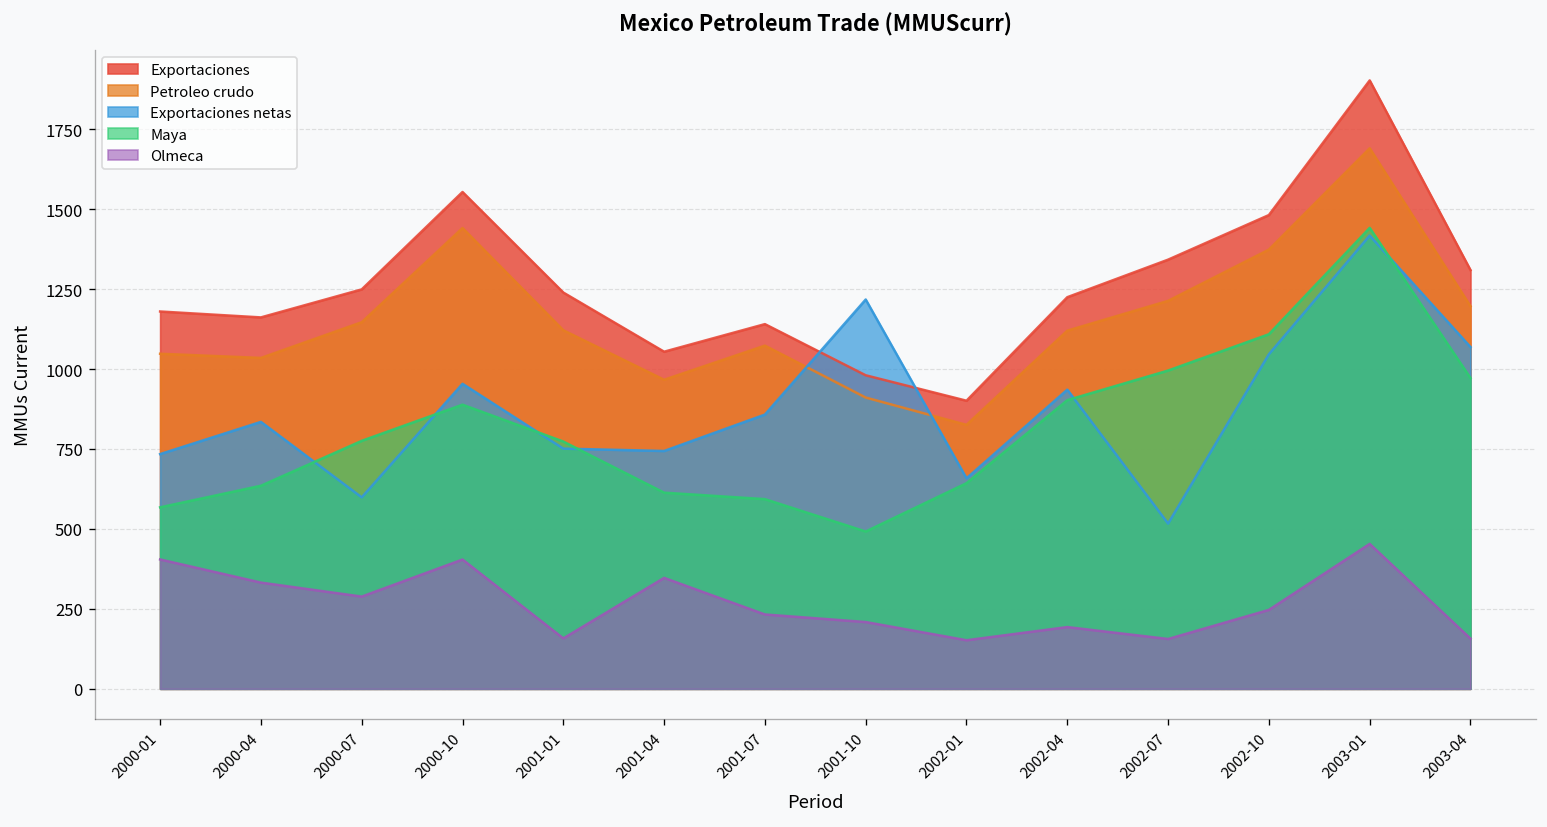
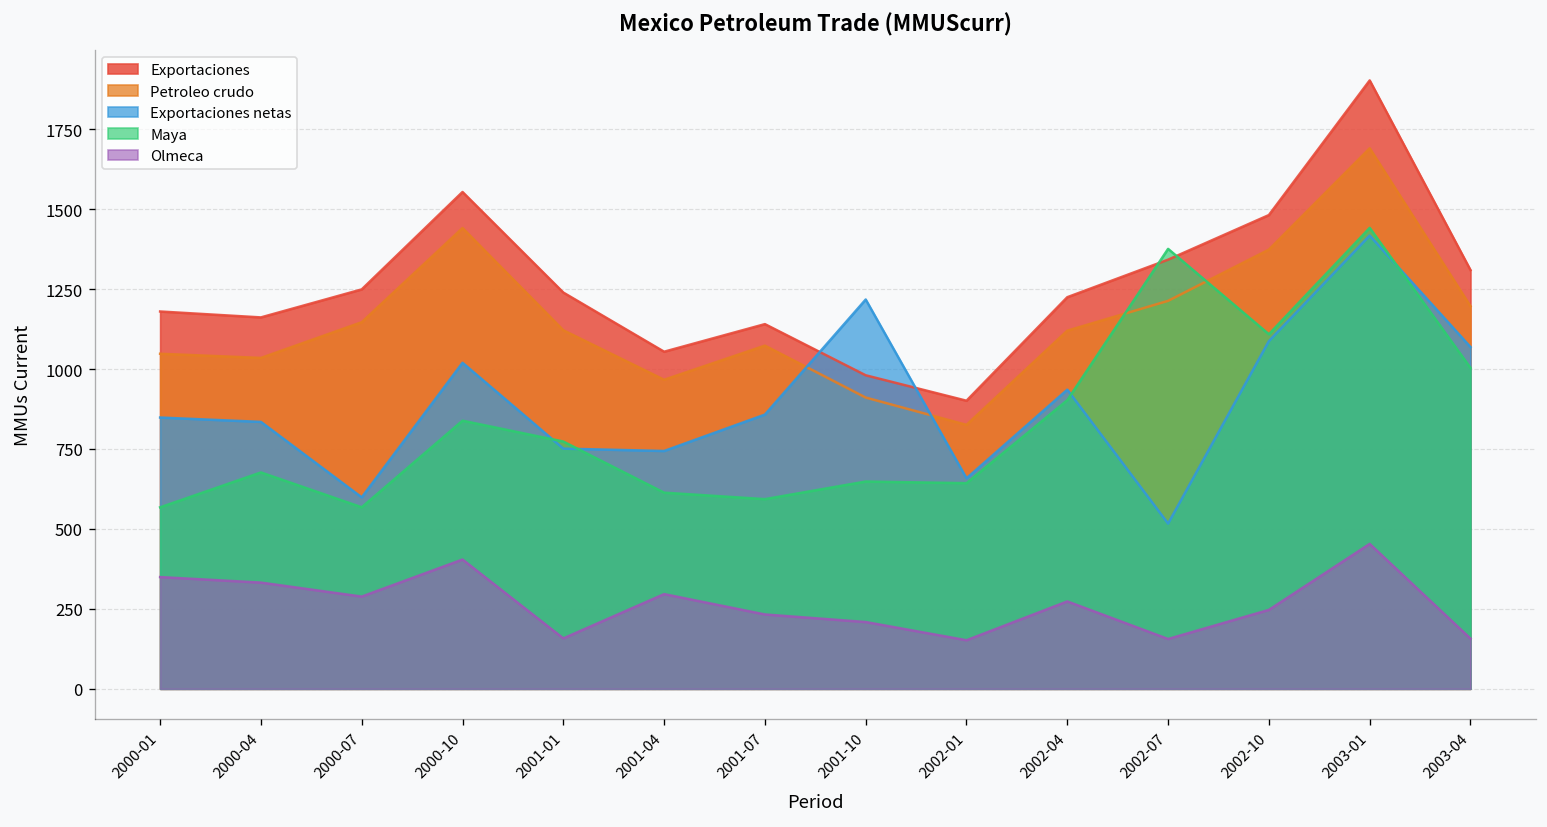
Exportaciones netas, 2000-01: 730 -> 850
Olmeca, 2000-01: 400 -> 350
Maya, 2000-04: 640 -> 680
Maya, 2000-07: 780 -> 570
Exportaciones netas, 2000-10: 950 -> 1020
Maya, 2000-10: 890 -> 840
Olmeca, 2001-04: 350 -> 300
Maya, 2001-10: 490 -> 650
Olmeca, 2002-04: 190 -> 270
Maya, 2002-07: 1000 -> 1380
Exportaciones netas, 2002-10: 1050 -> 1090
Maya, 2003-04: 970 -> 1000
